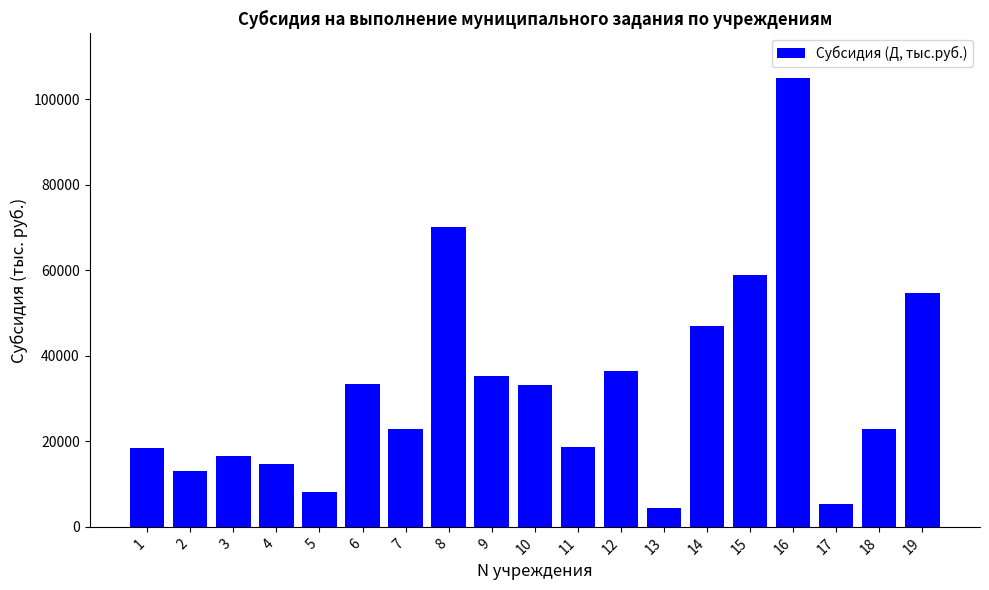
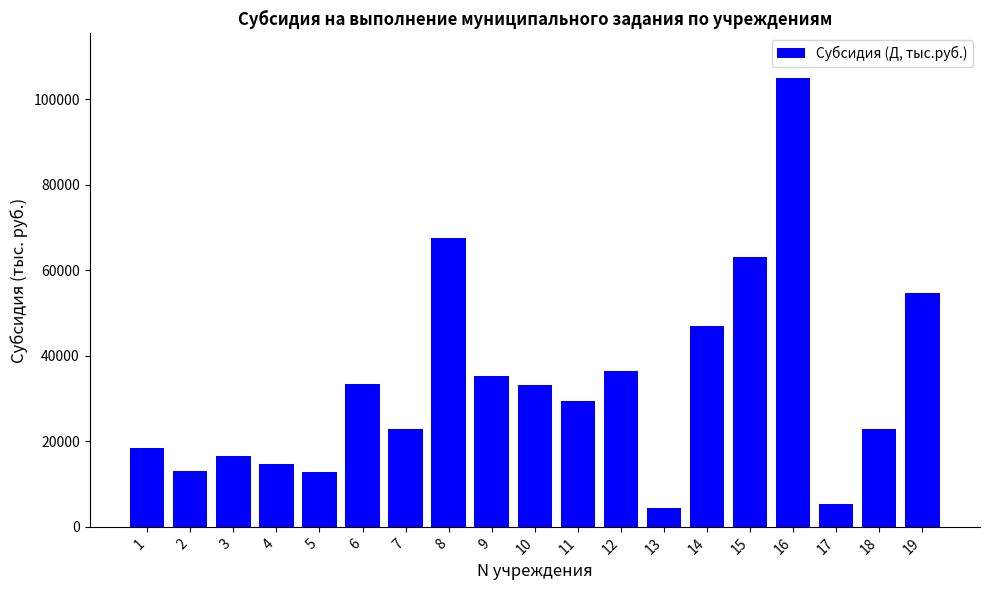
5: 8000 -> 13000
8: 70000 -> 68000
11: 19000 -> 30000
15: 59000 -> 63000
